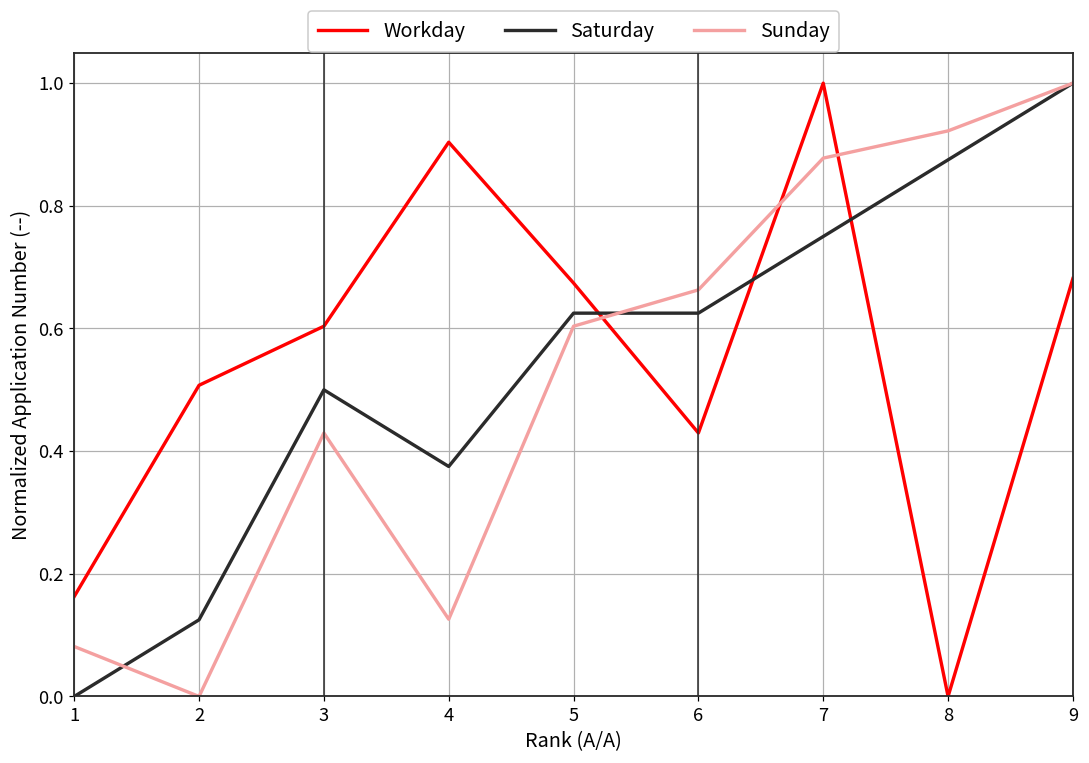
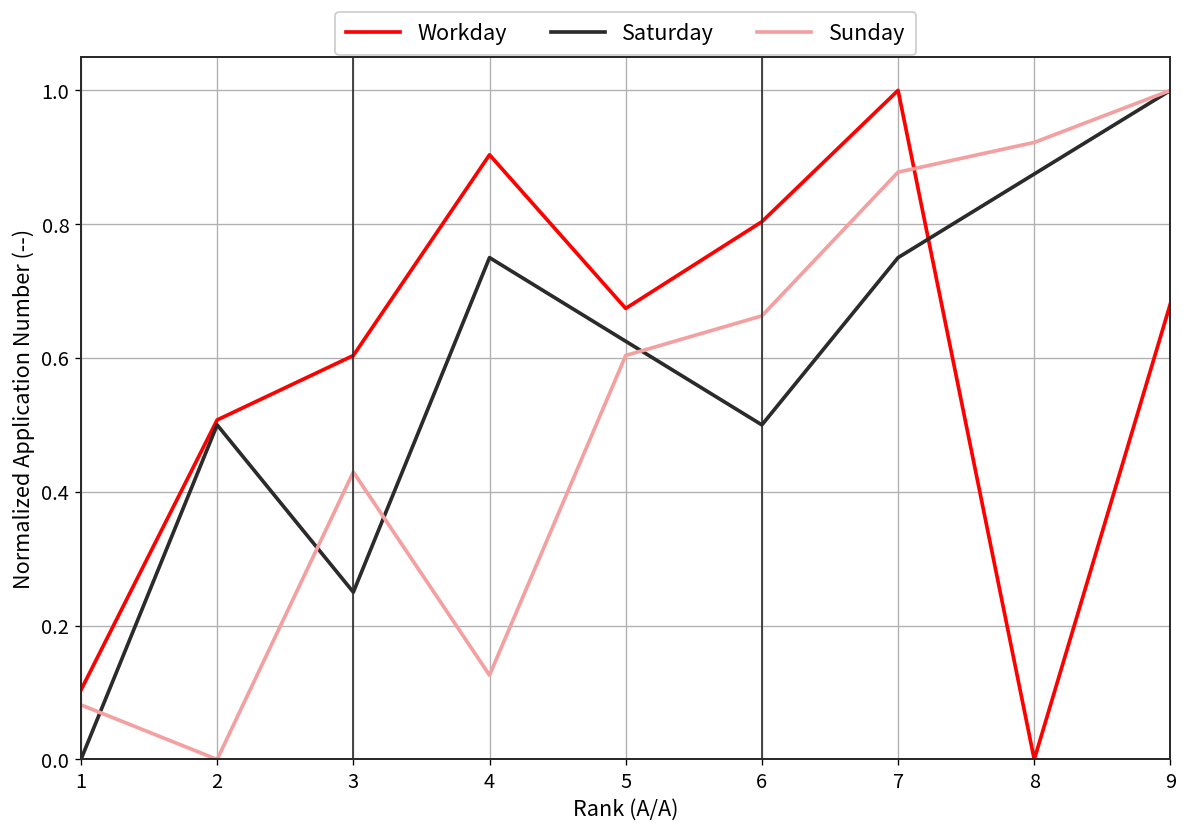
Workday, 1: 0.16 -> 0.10
Saturday, 2: 0.13 -> 0.50
Saturday, 3: 0.50 -> 0.25
Saturday, 4: 0.38 -> 0.75
Workday, 6: 0.43 -> 0.80
Saturday, 6: 0.63 -> 0.50
